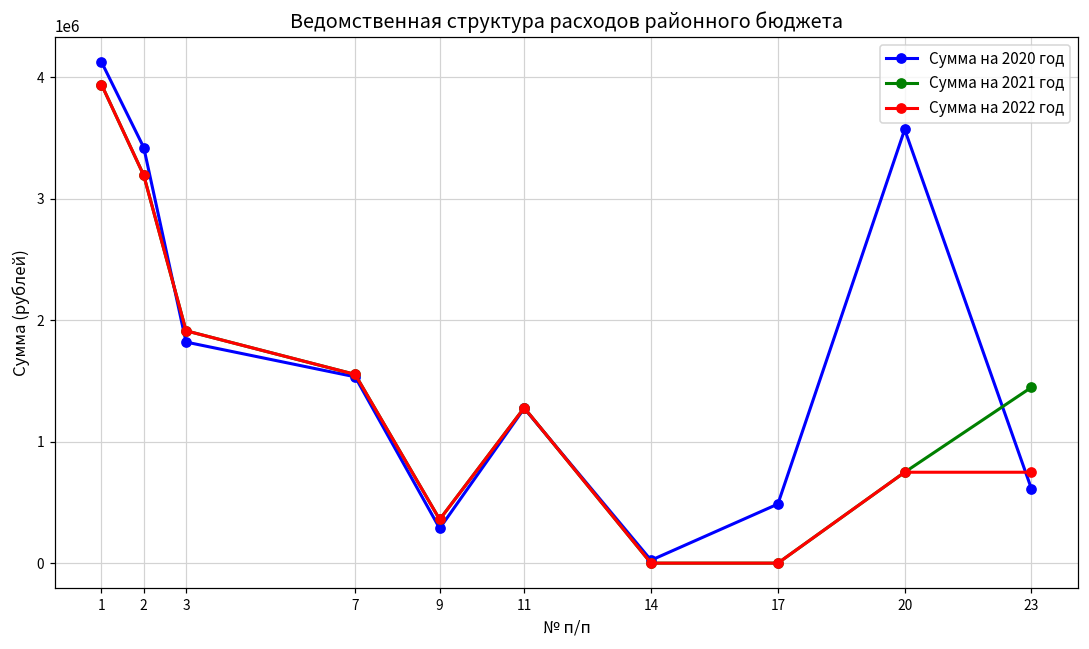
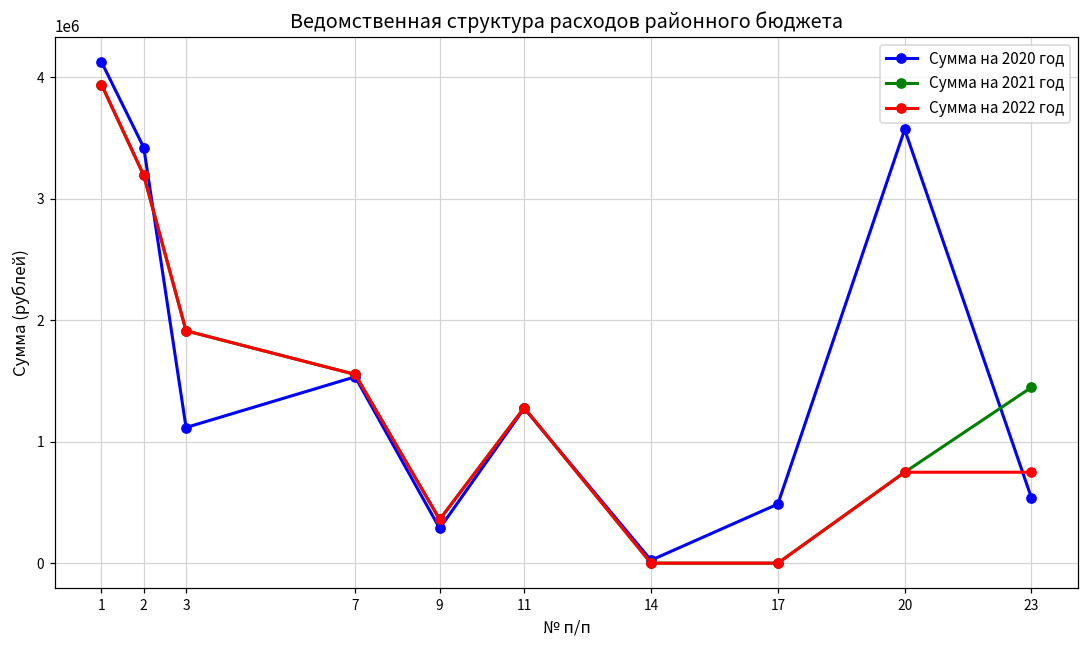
Сумма на 2020 год, 3: 1820000 -> 1120000
Сумма на 2020 год, 23: 610000 -> 540000
